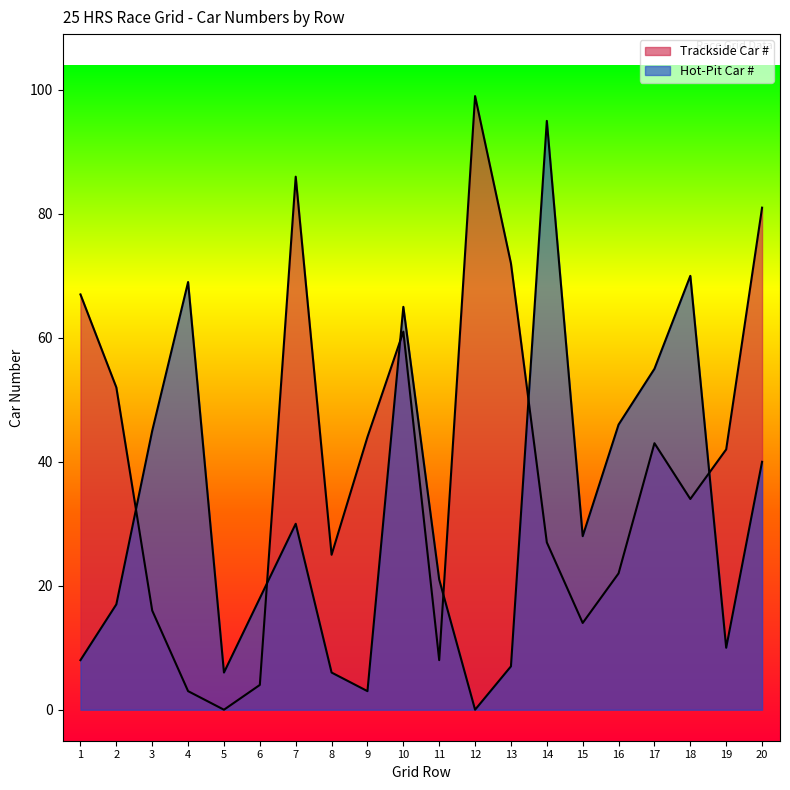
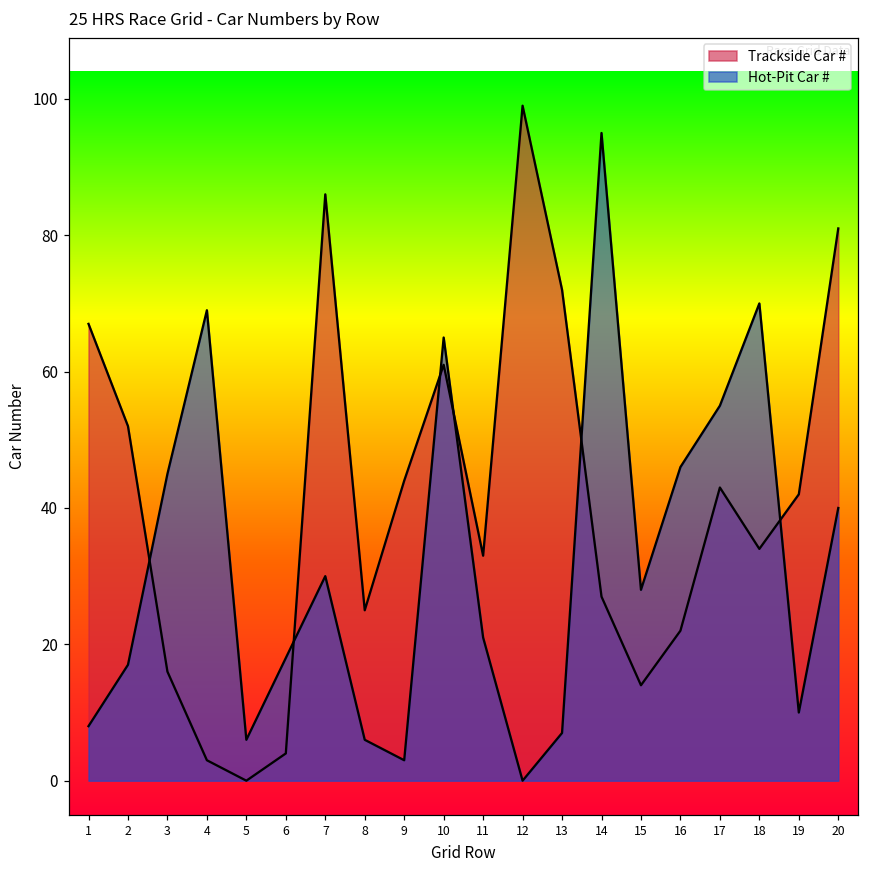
Trackside Car #, 11: 8 -> 33
